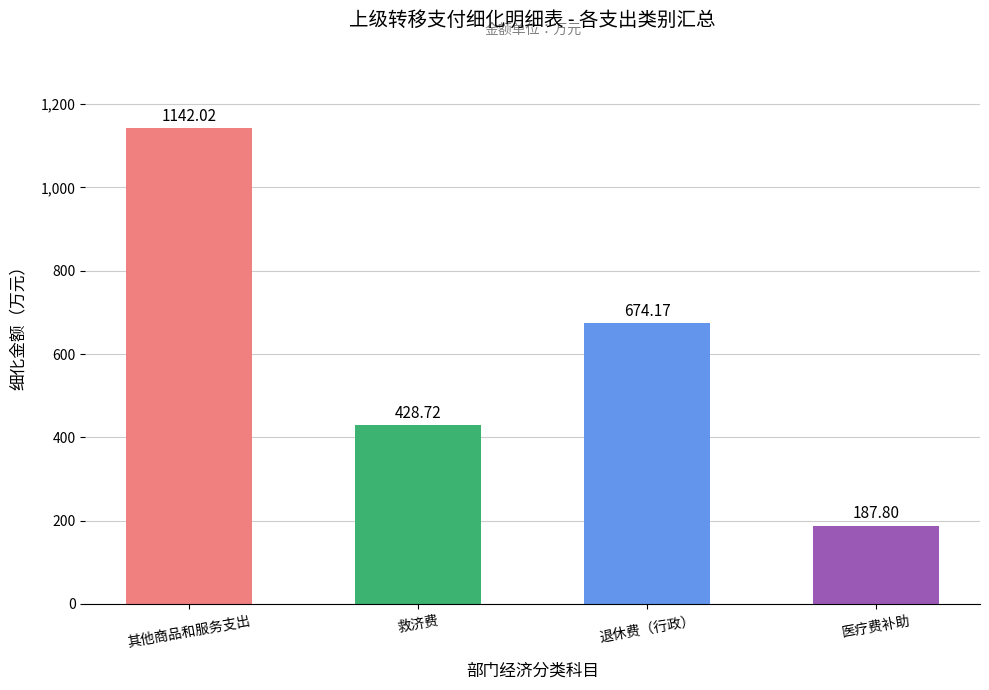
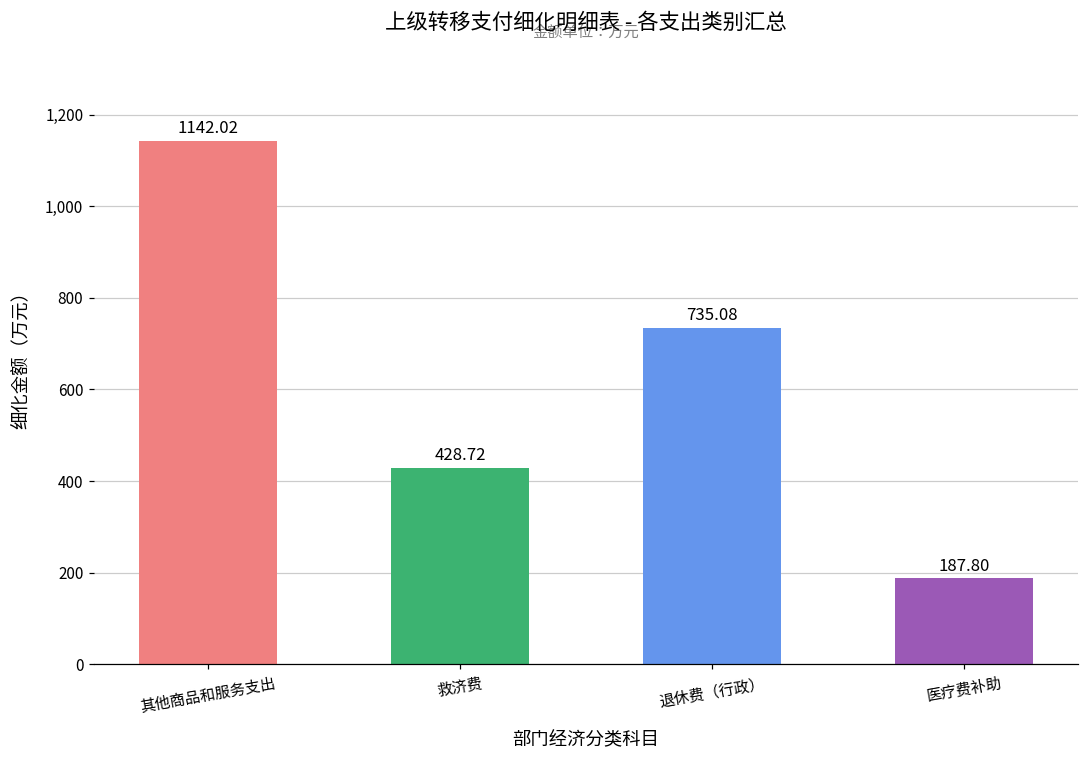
退休费（行政）: 674.17 -> 735.08
